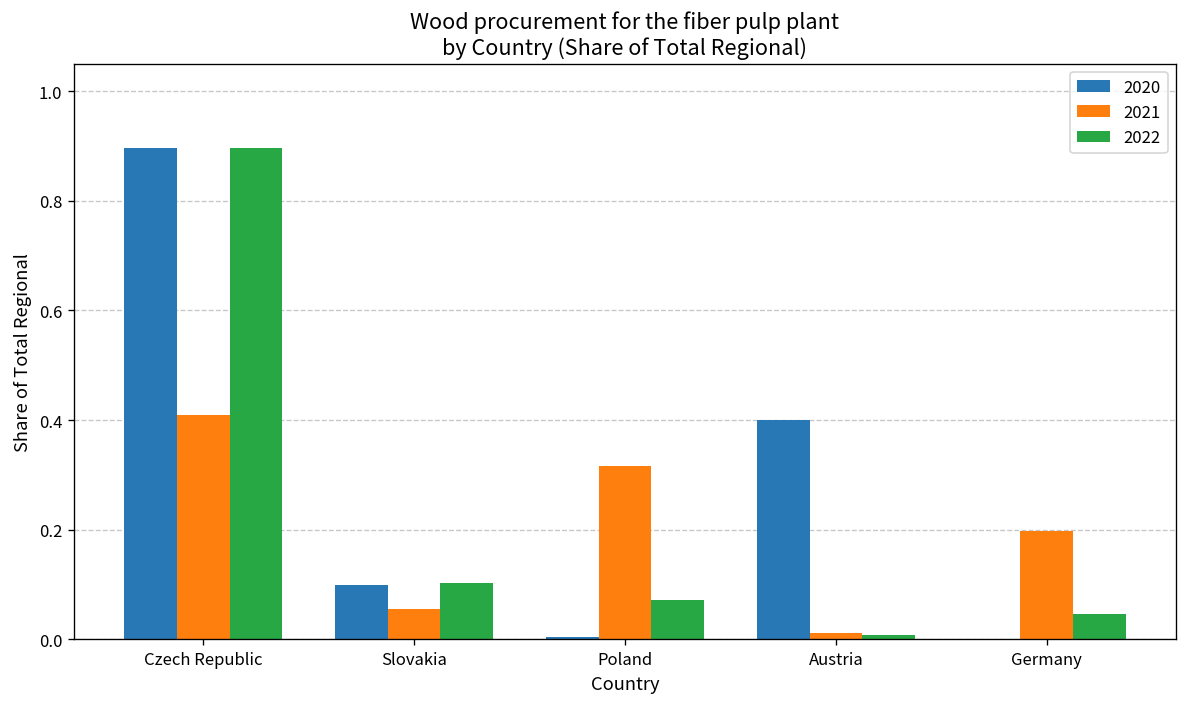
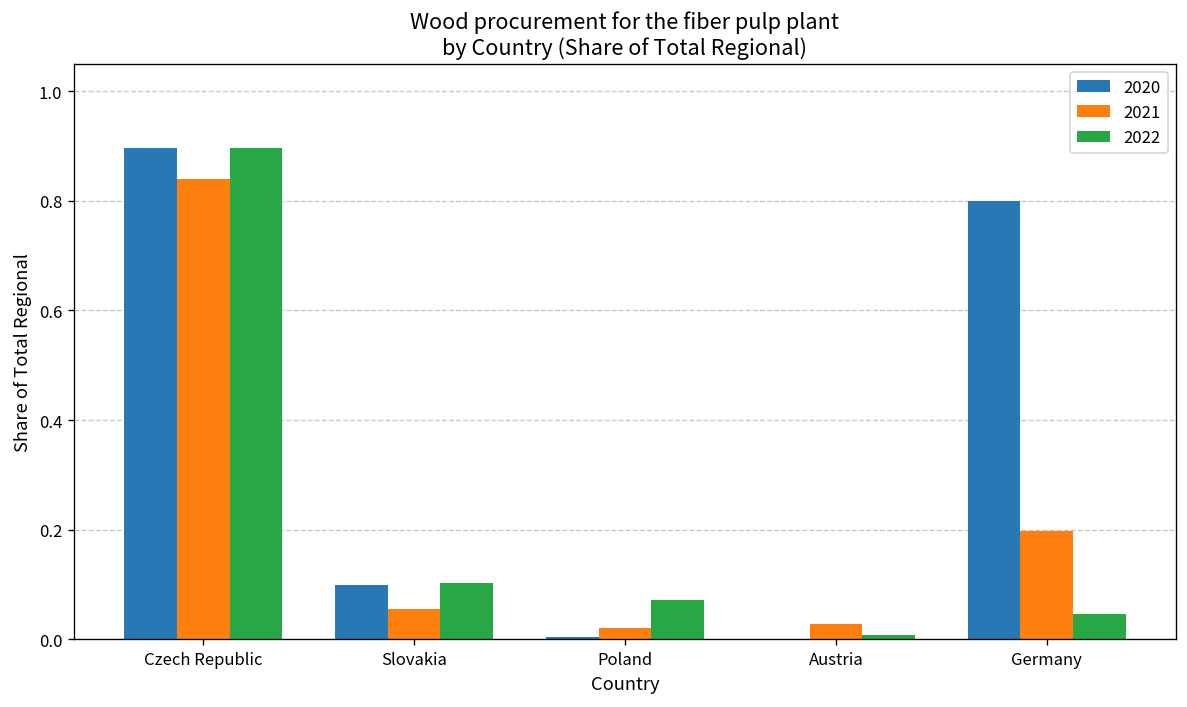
2021, Czech Republic: 0.41 -> 0.84
2021, Poland: 0.32 -> 0.02
2020, Austria: 0.4 -> 0.0
2021, Austria: 0.01 -> 0.03
2020, Germany: 0.0 -> 0.8
